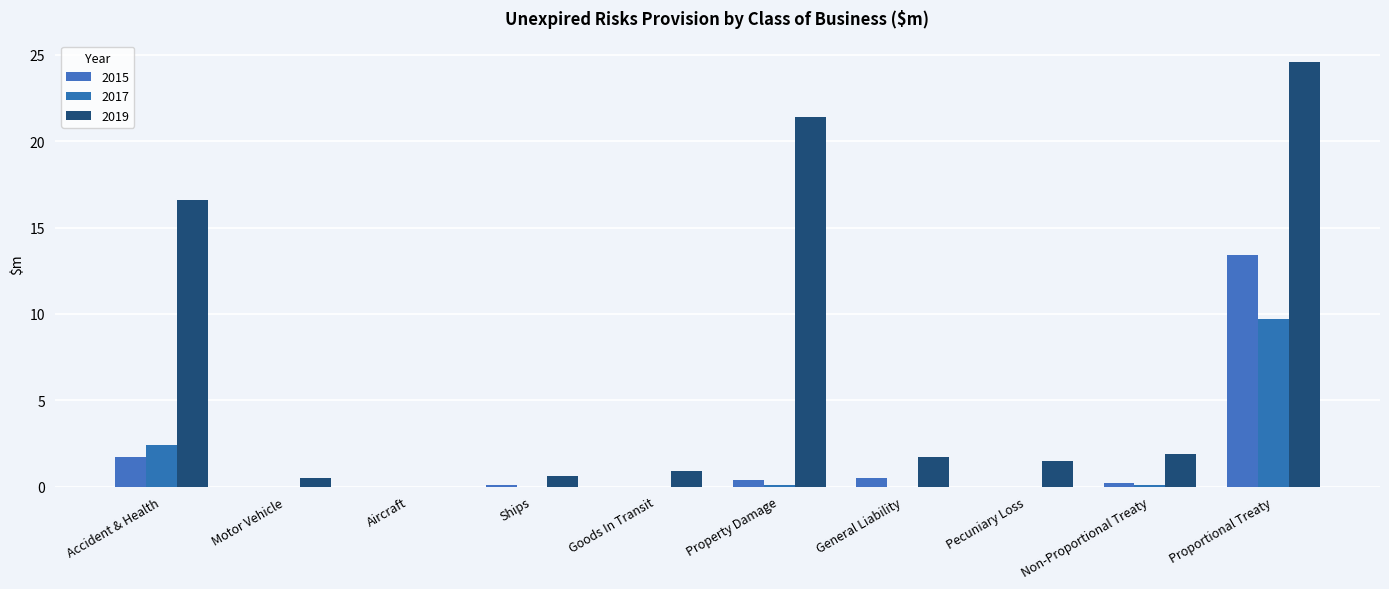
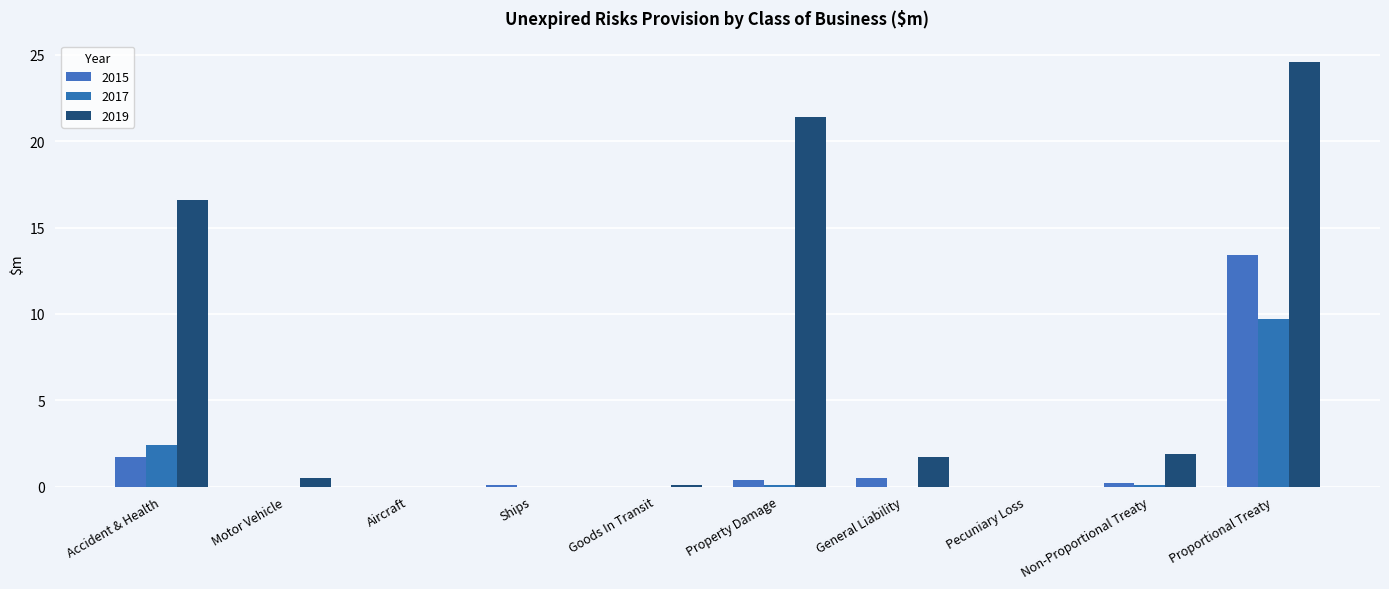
2019, Ships: 0.6 -> 0.0
2019, Goods In Transit: 0.9 -> 0.1
2019, Pecuniary Loss: 1.5 -> 0.0
